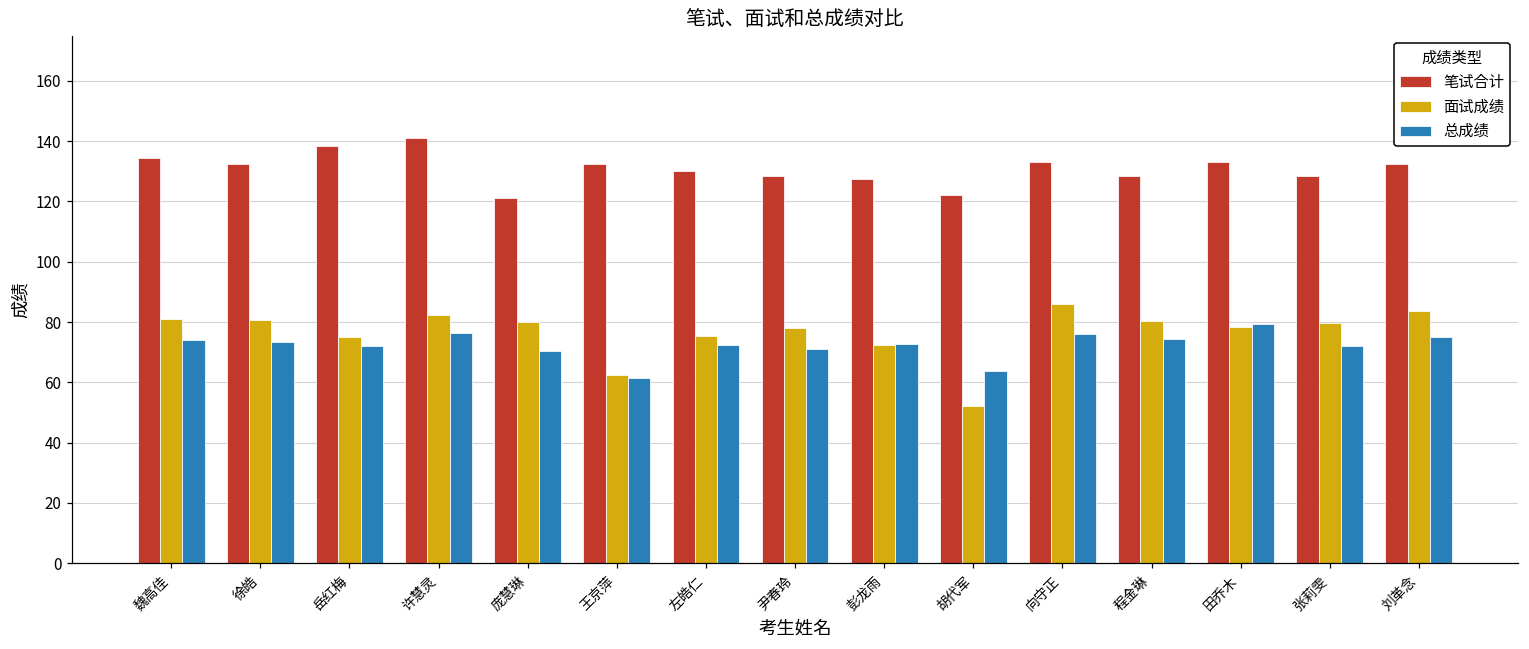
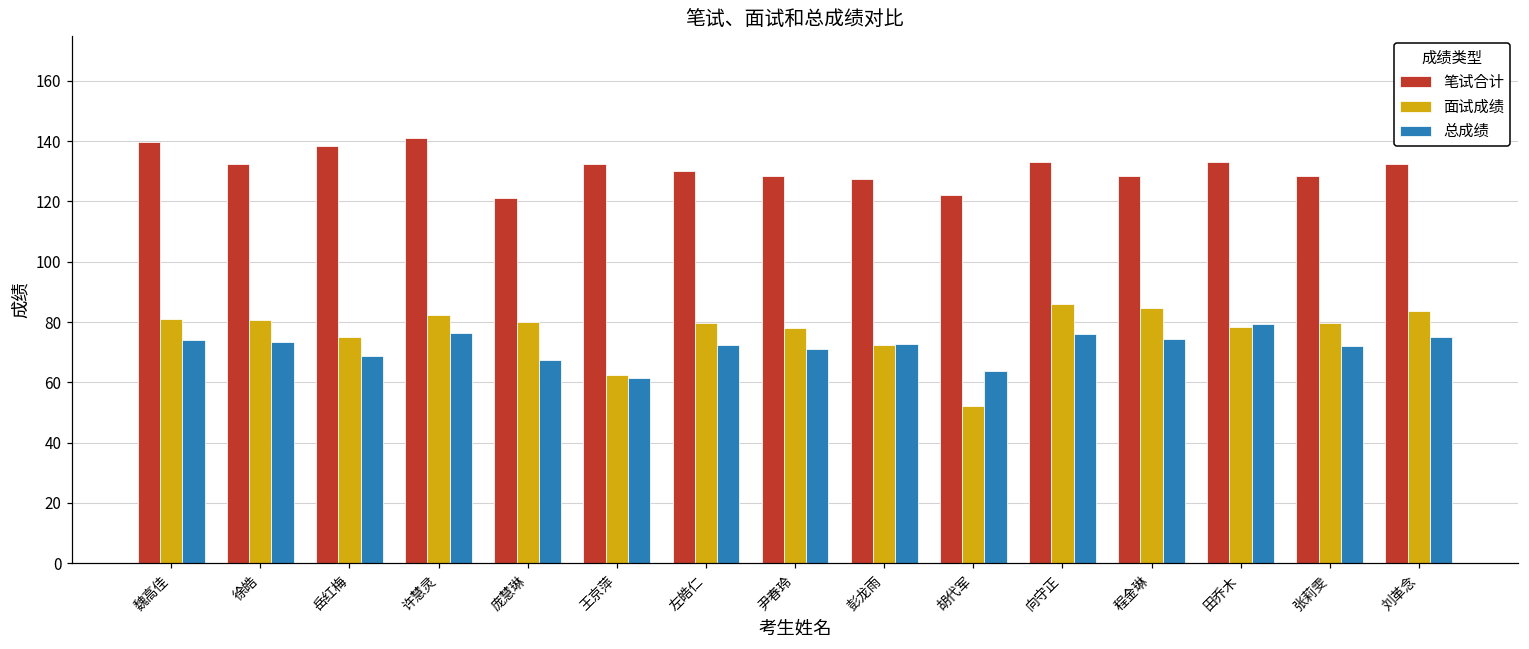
笔试合计, 魏高佳: 135 -> 140
总成绩, 岳红梅: 72 -> 69
总成绩, 庞慧琳: 70 -> 67
面试成绩, 左皓仁: 75 -> 80
面试成绩, 程金琳: 80 -> 85
